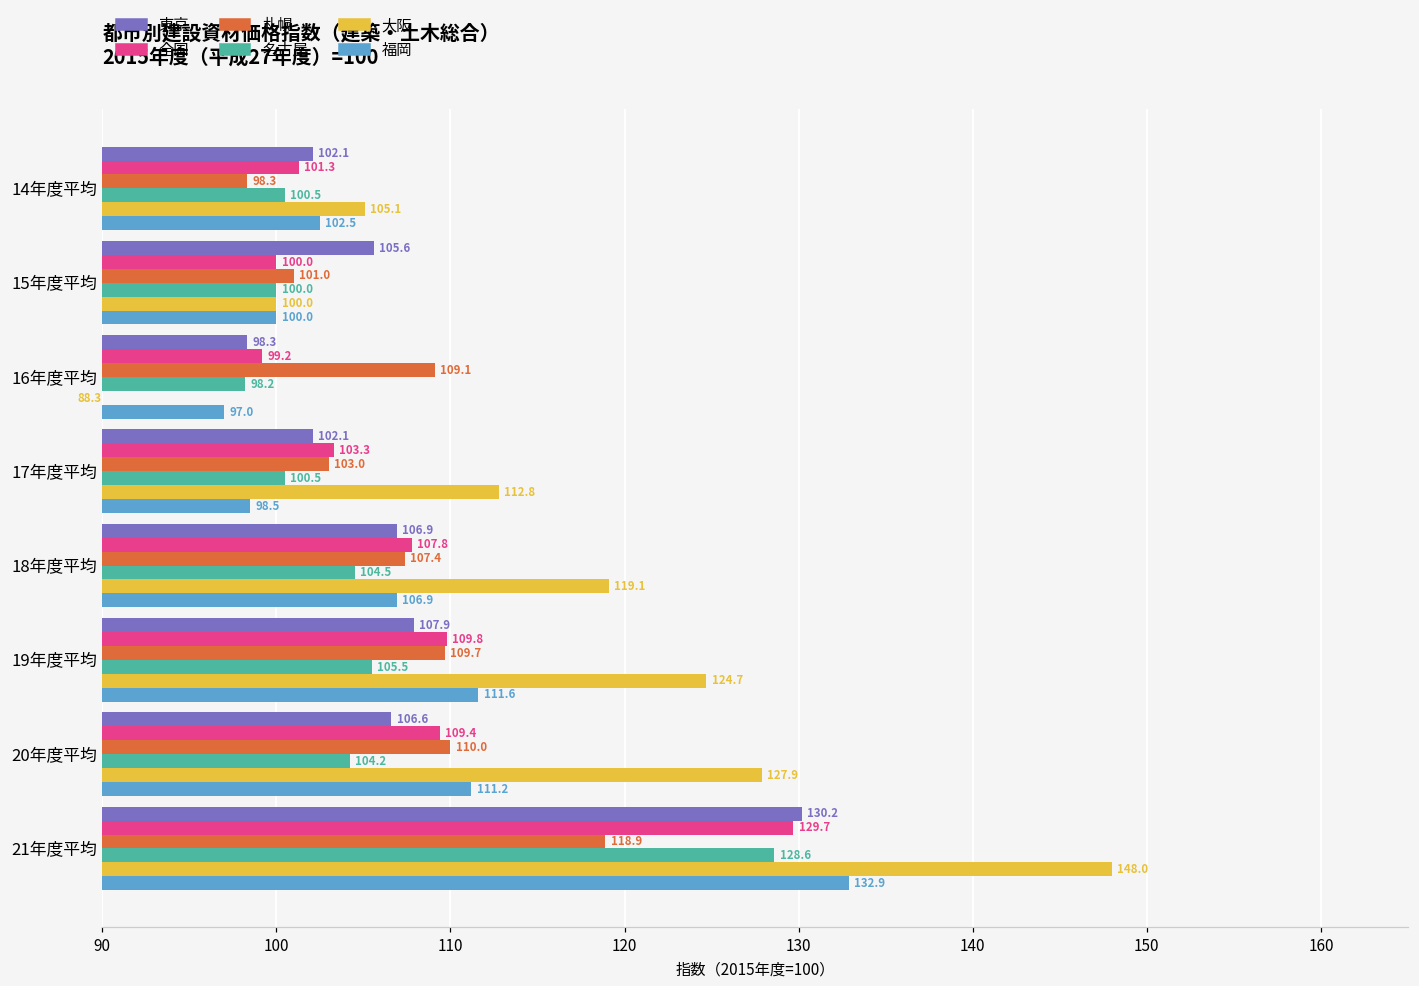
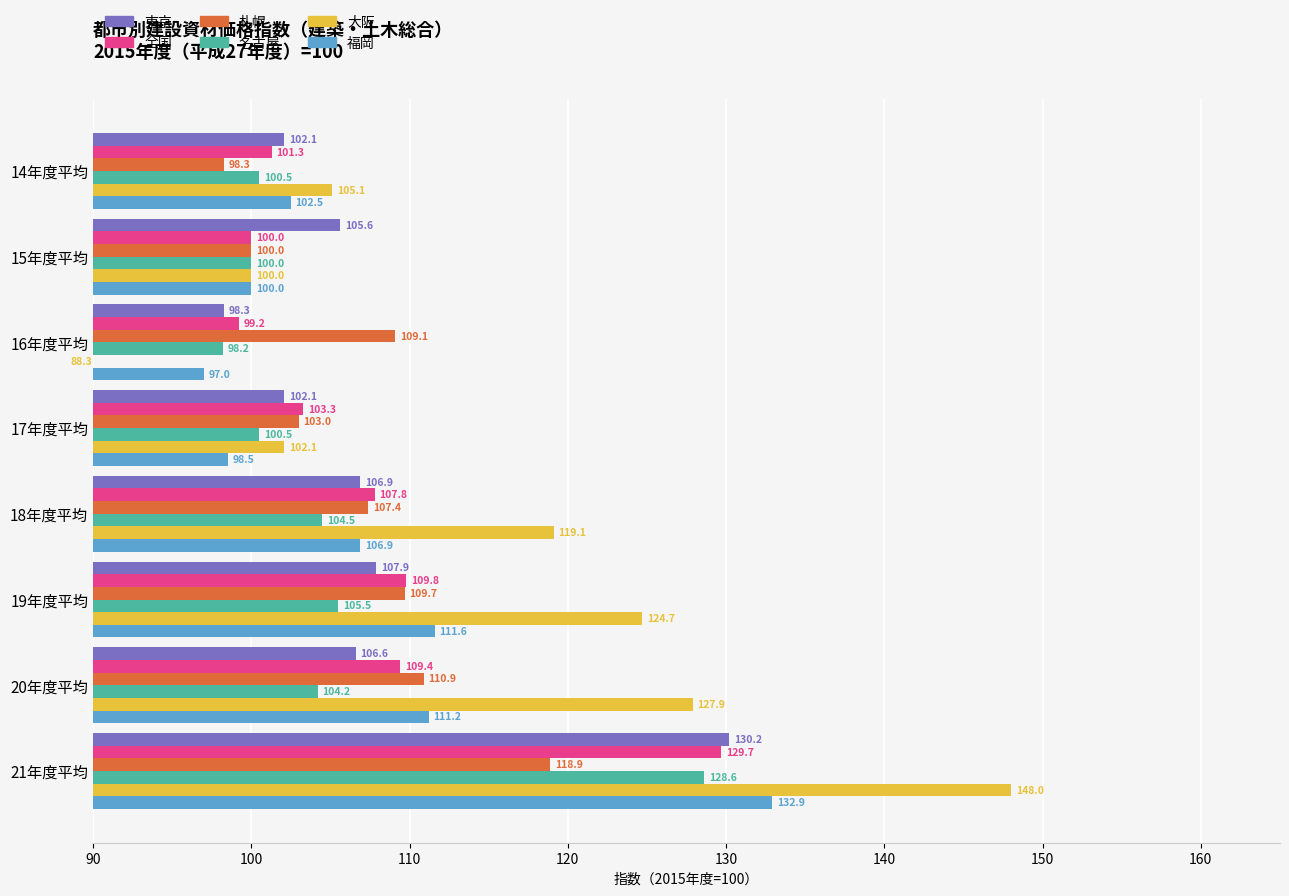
札幌, 15年度平均: 101.0 -> 100.0
大阪, 17年度平均: 112.8 -> 102.1
札幌, 20年度平均: 110.0 -> 110.9
